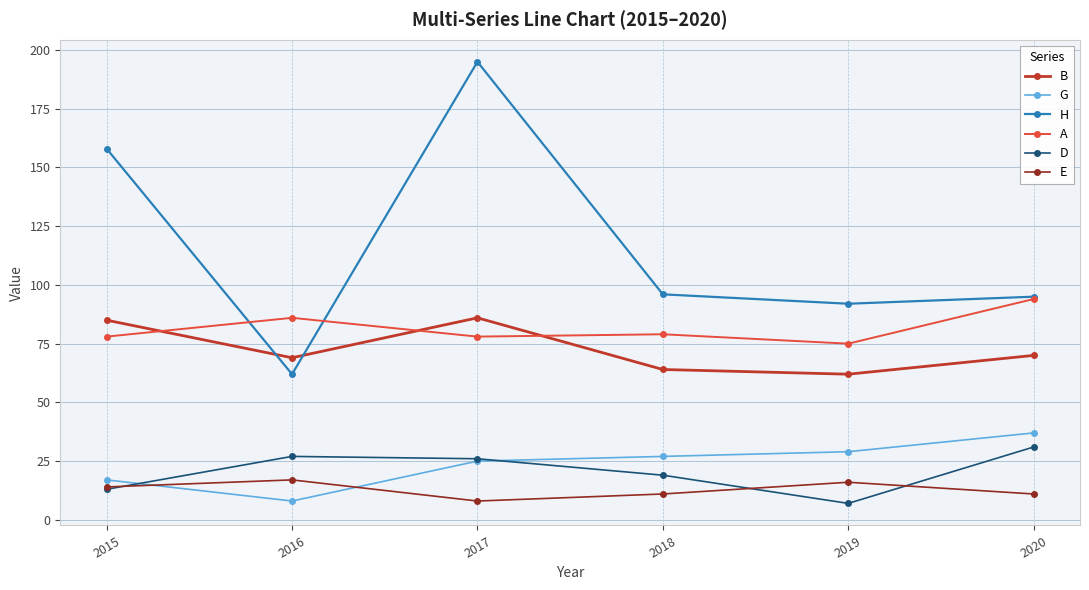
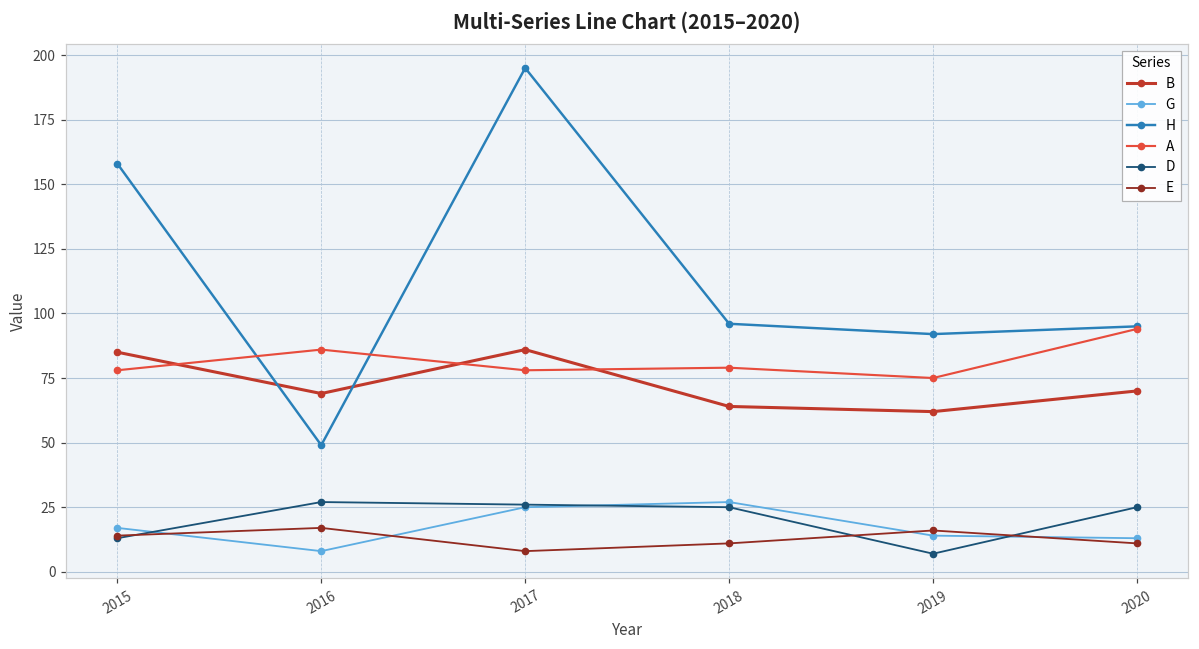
H, 2016: 62 -> 49
D, 2018: 19 -> 25
G, 2019: 29 -> 14
G, 2020: 37 -> 13
D, 2020: 31 -> 25
